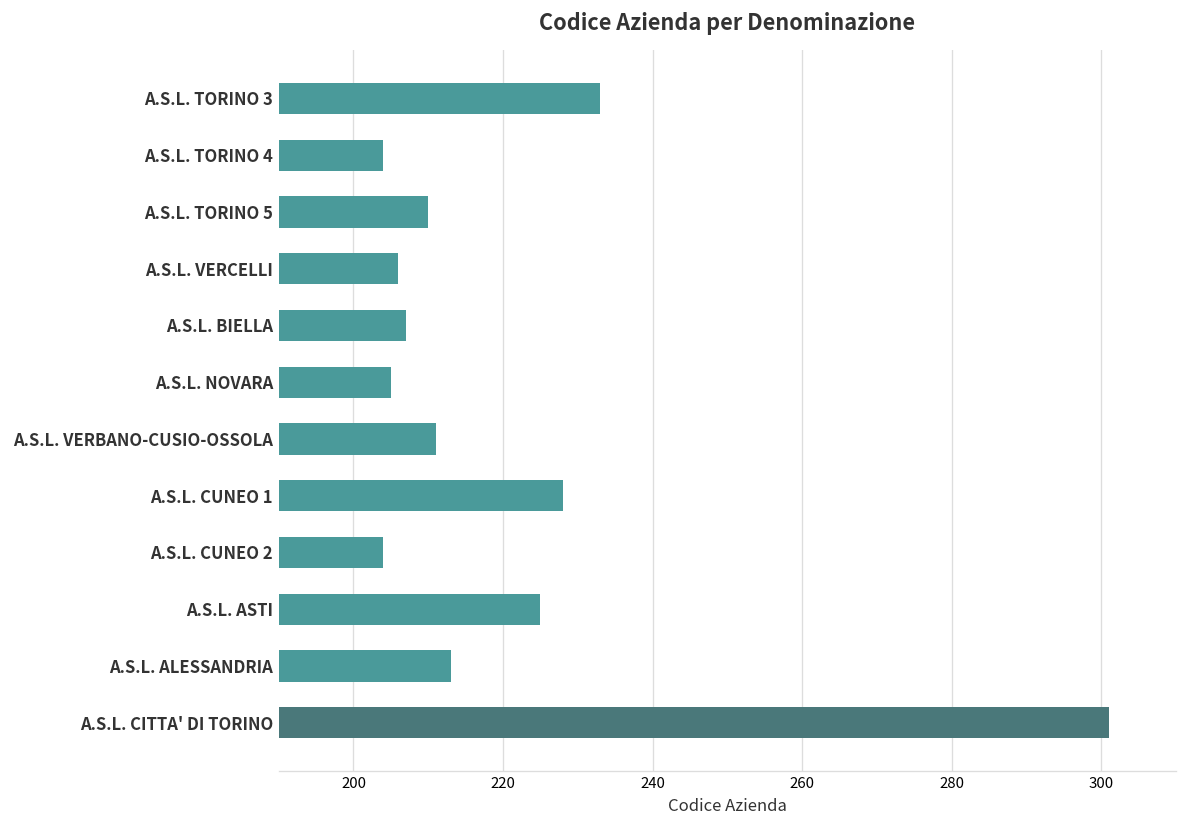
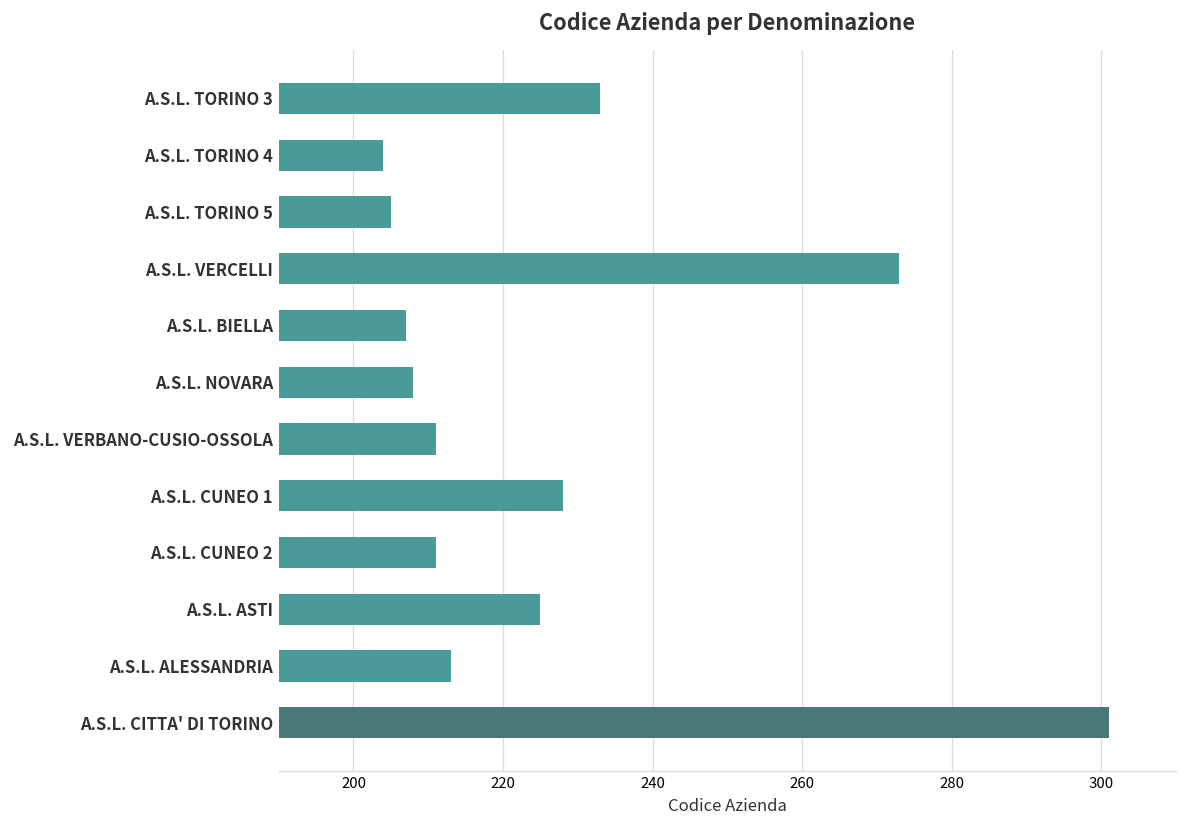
A.S.L. TORINO 5: 210 -> 205
A.S.L. VERCELLI: 206 -> 273
A.S.L. NOVARA: 205 -> 208
A.S.L. CUNEO 2: 204 -> 211
